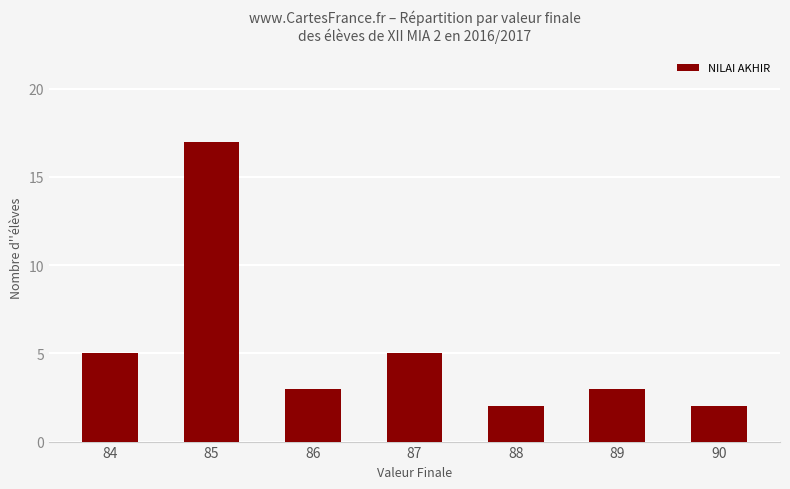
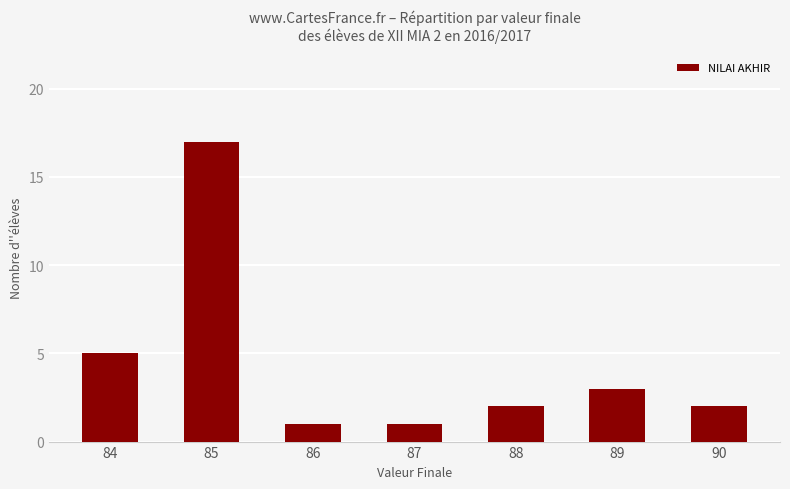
86: 3 -> 1
87: 5 -> 1
